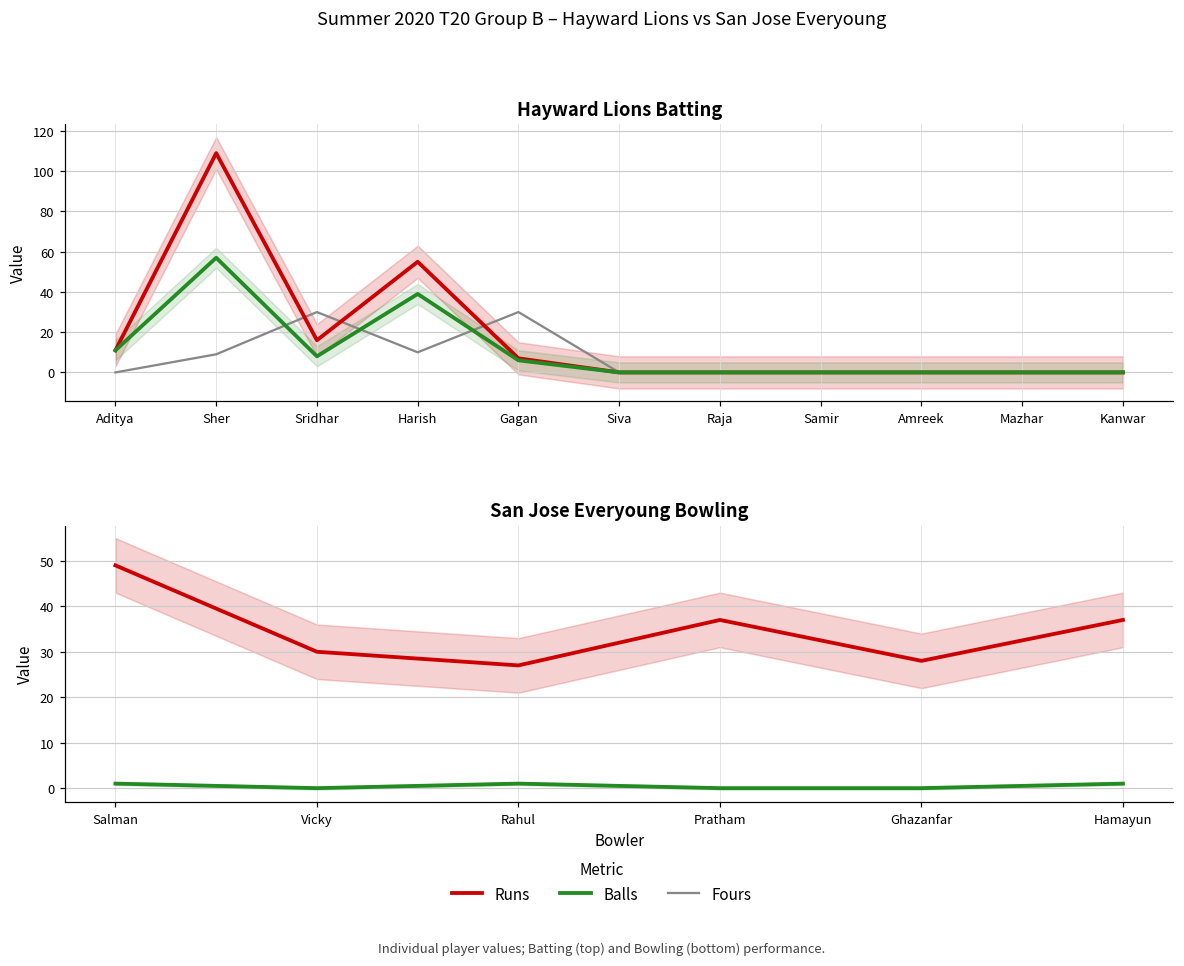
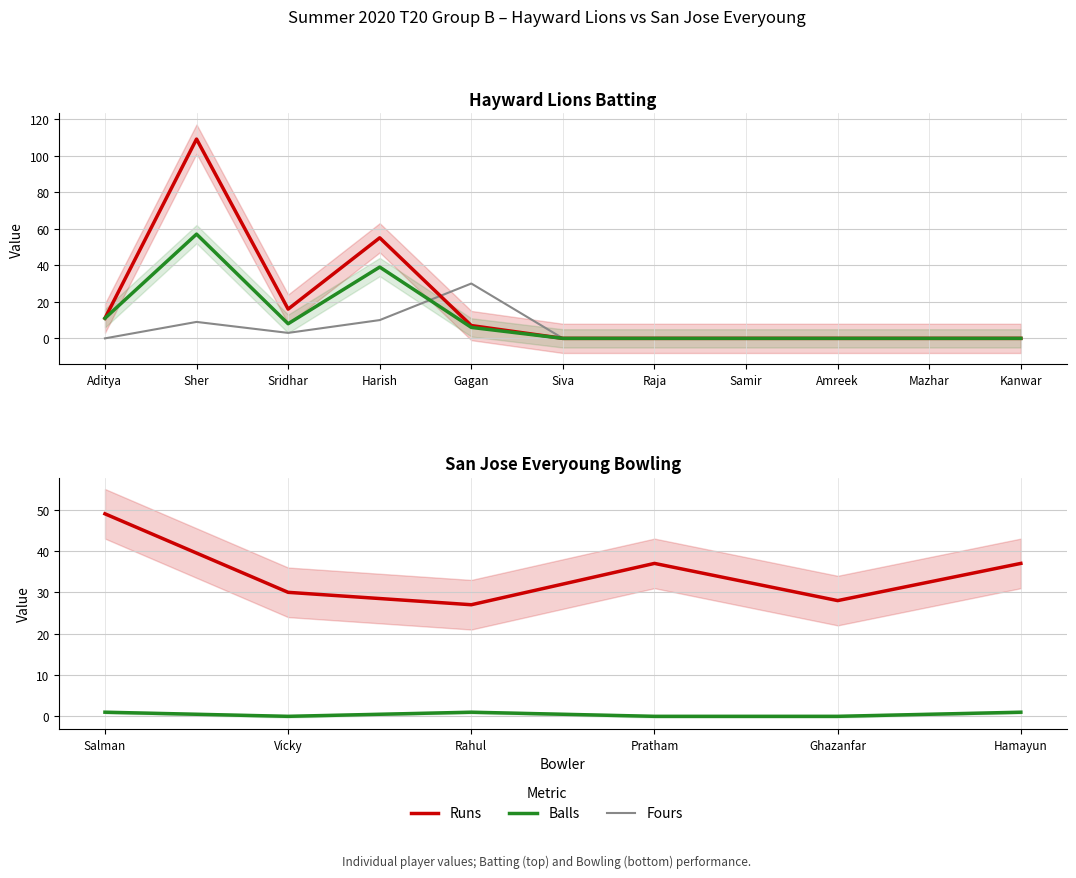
Hayward Lions Batting, Fours, Sridhar: 30 -> 3
